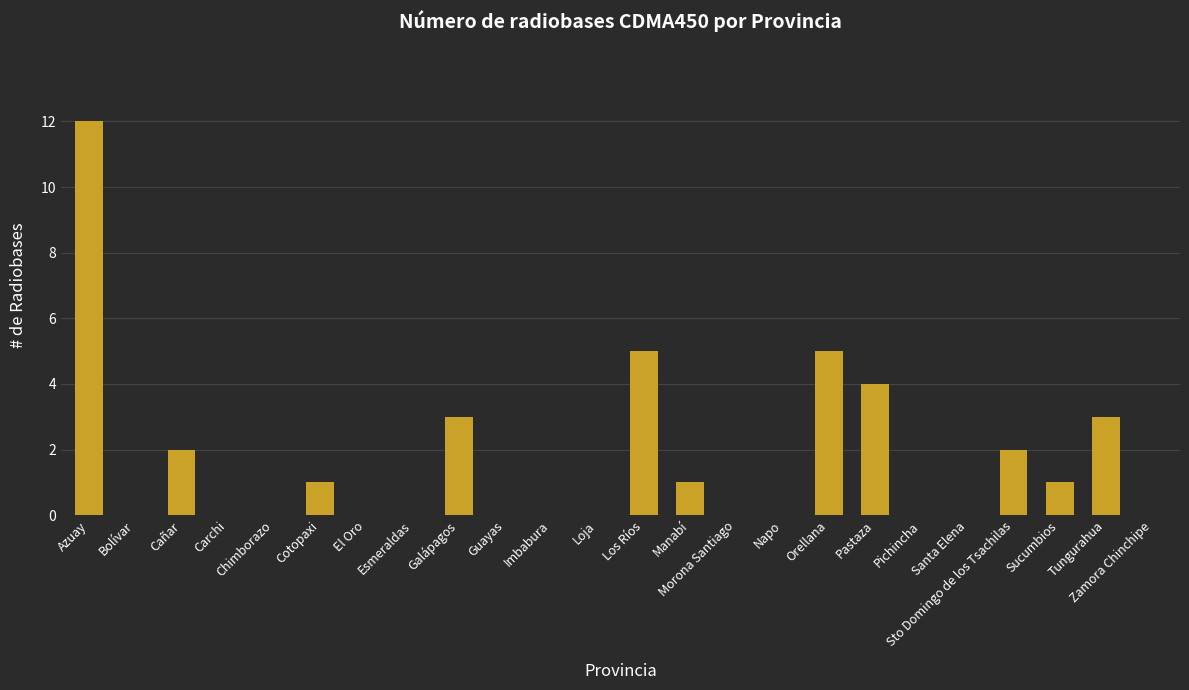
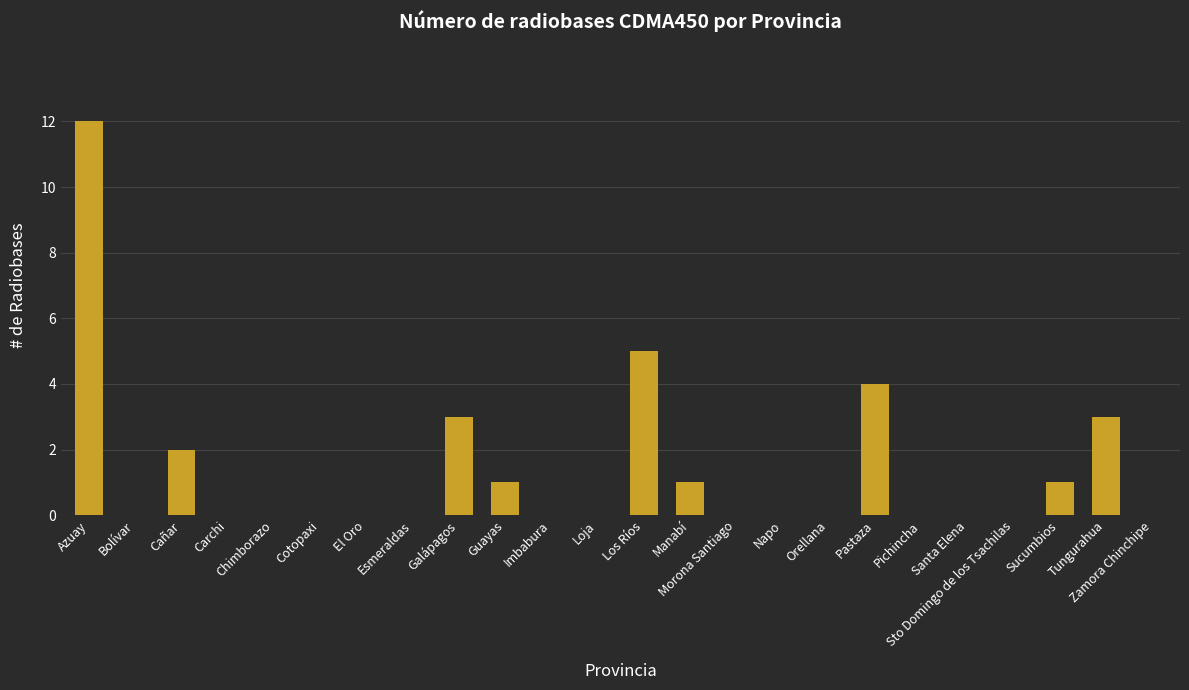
Cotopaxi: 1 -> 0
Guayas: 0 -> 1
Orellana: 5 -> 0
Sto Domingo de los Tsachilas: 2 -> 0
